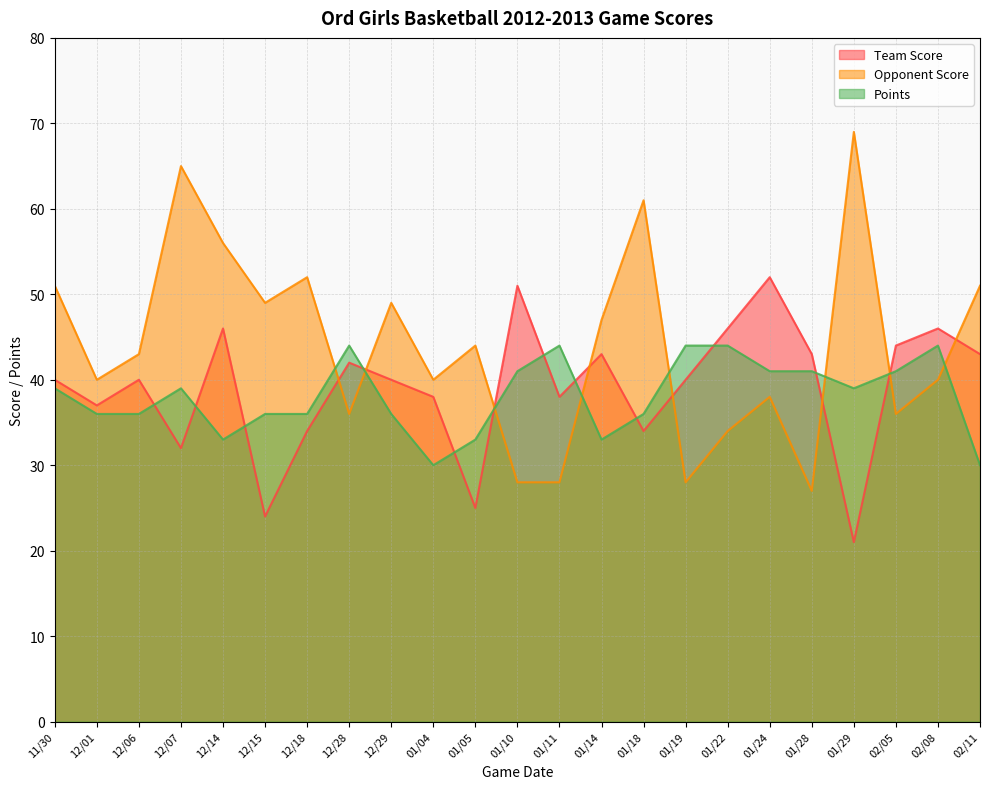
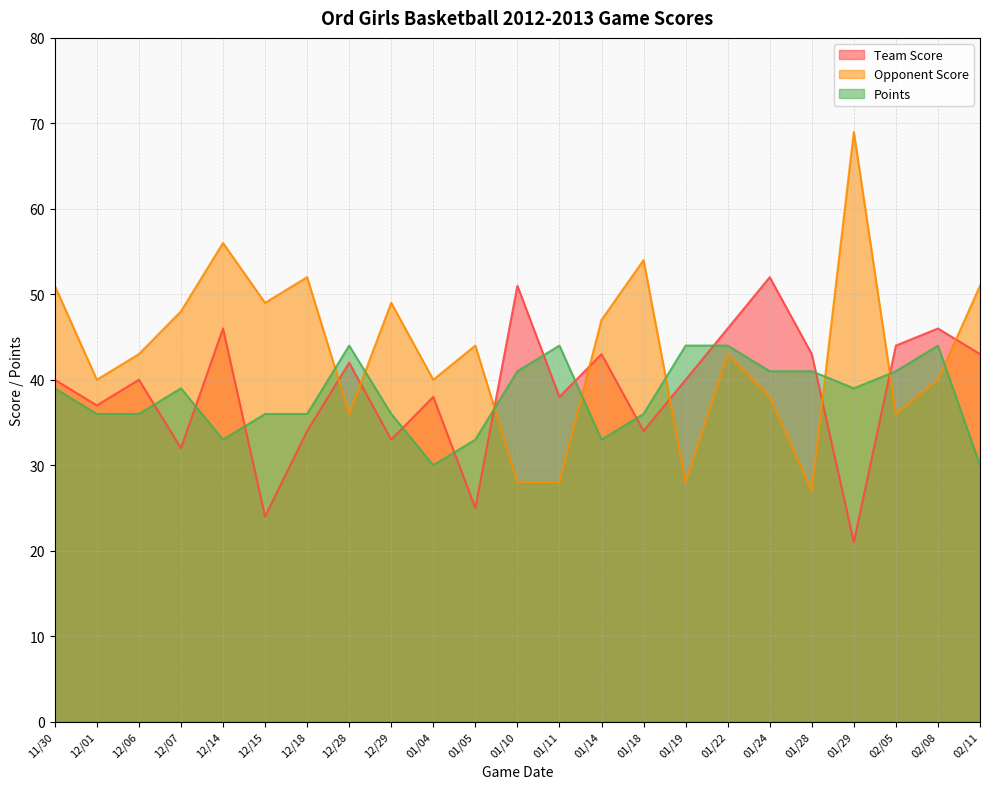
Opponent Score, 12/07: 65 -> 48
Team Score, 12/29: 40 -> 33
Opponent Score, 01/18: 61 -> 54
Opponent Score, 01/22: 34 -> 43
